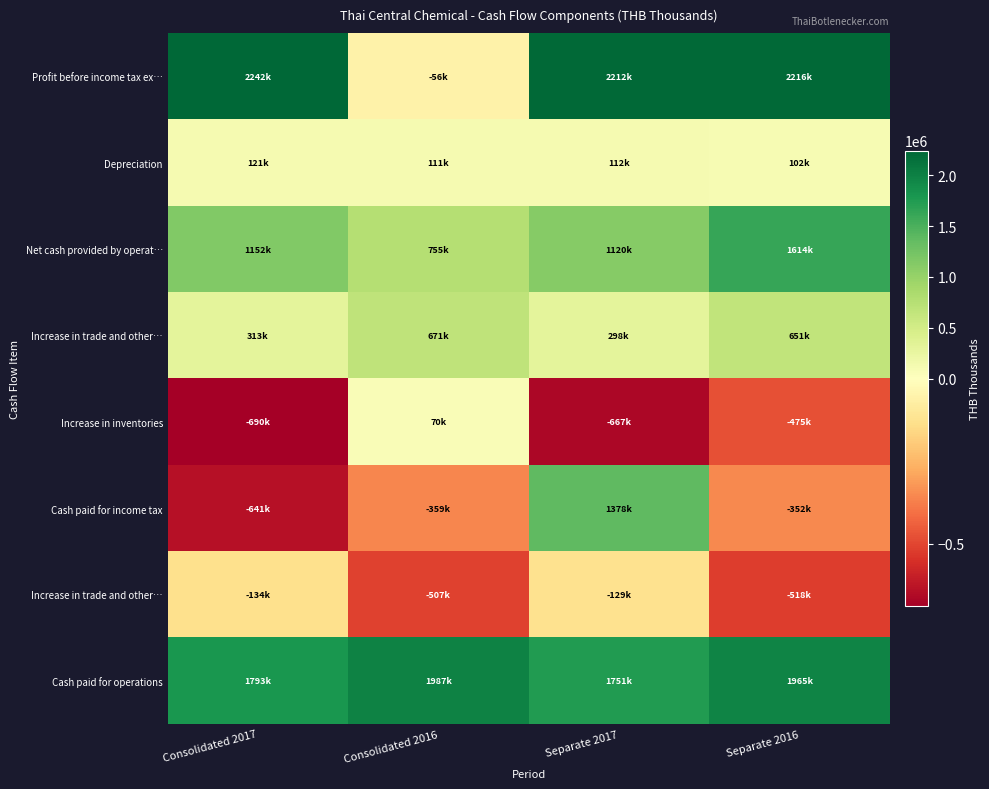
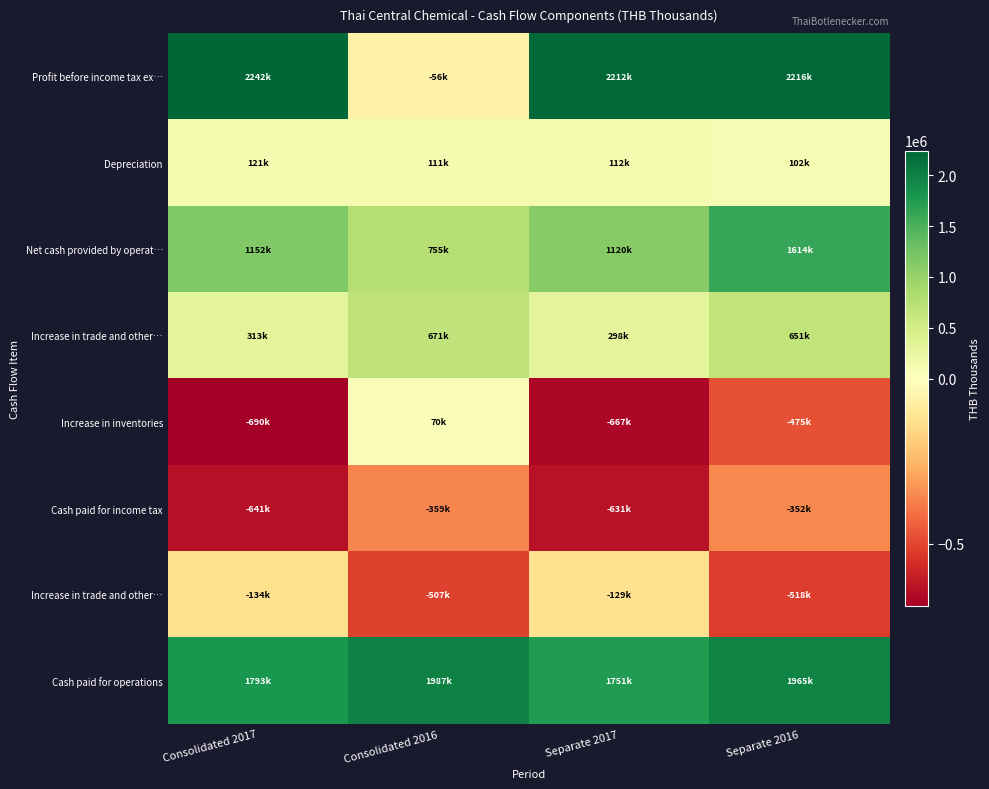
Cash paid for income tax, Separate 2017: 1378k -> -631k
